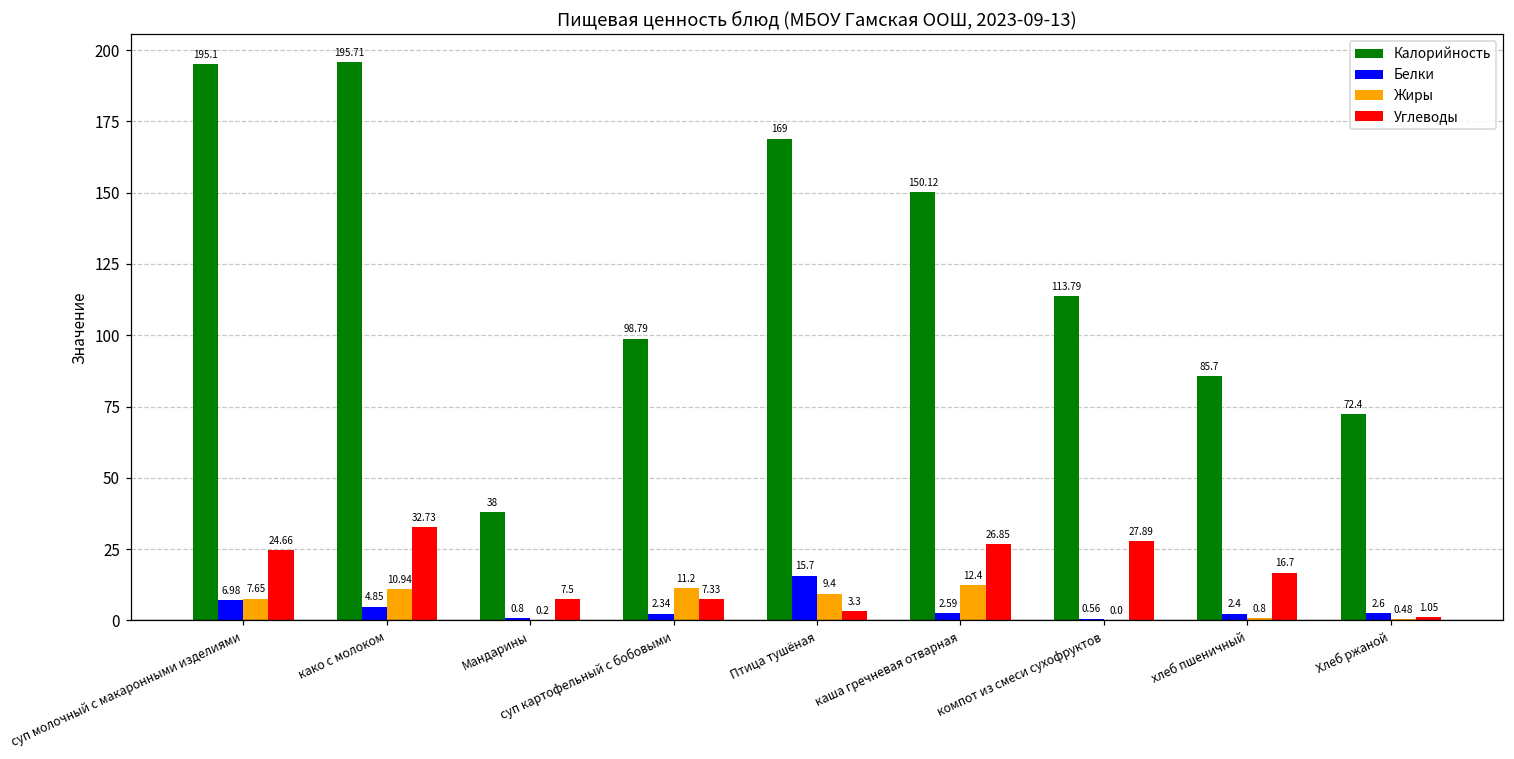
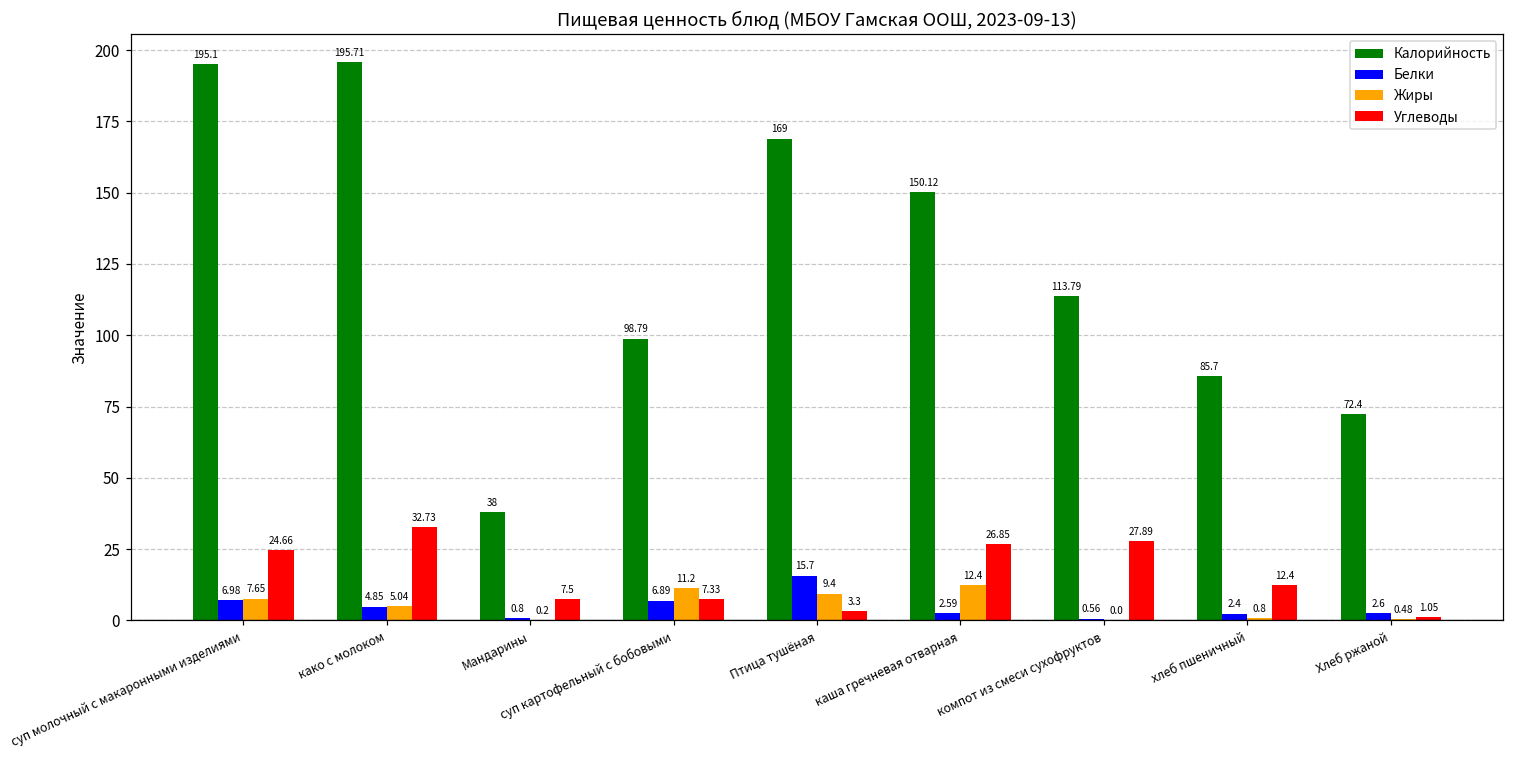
Жиры, како с молоком: 10.94 -> 5.04
Белки, суп картофельный с бобовыми: 2.34 -> 6.89
Углеводы, хлеб пшеничный: 16.7 -> 12.4
